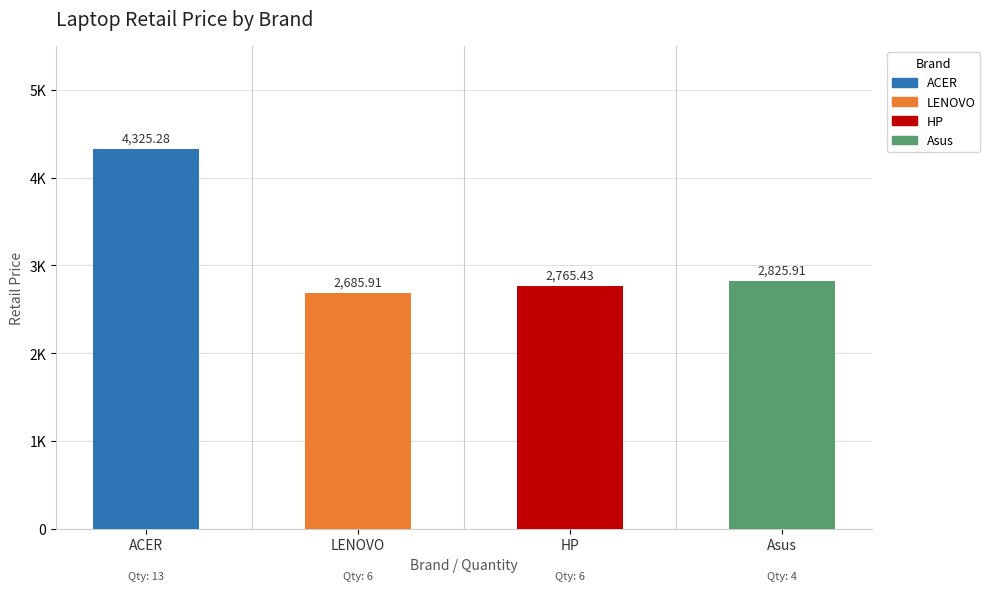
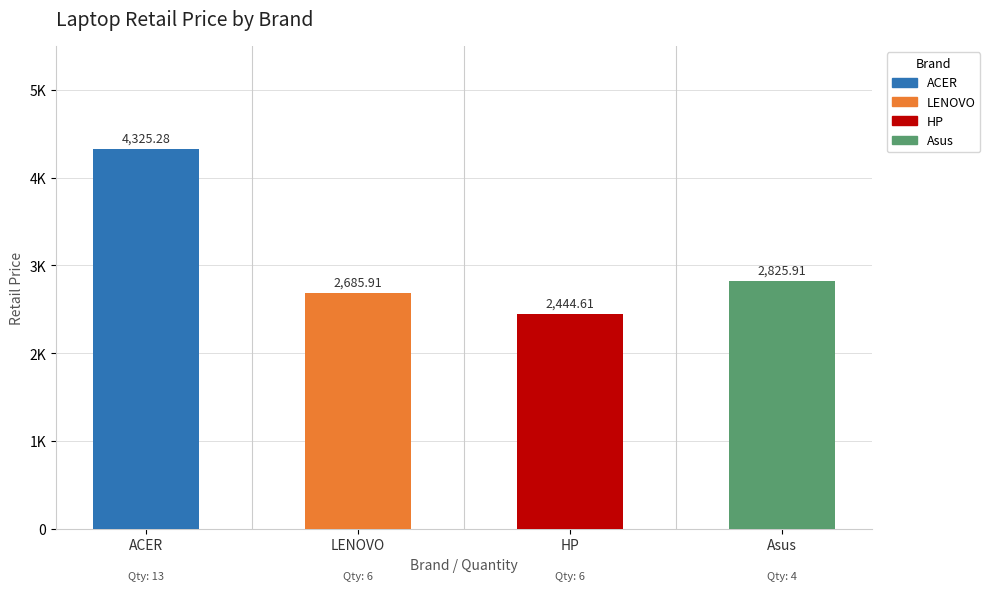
HP: 2,765.43 -> 2,444.61
